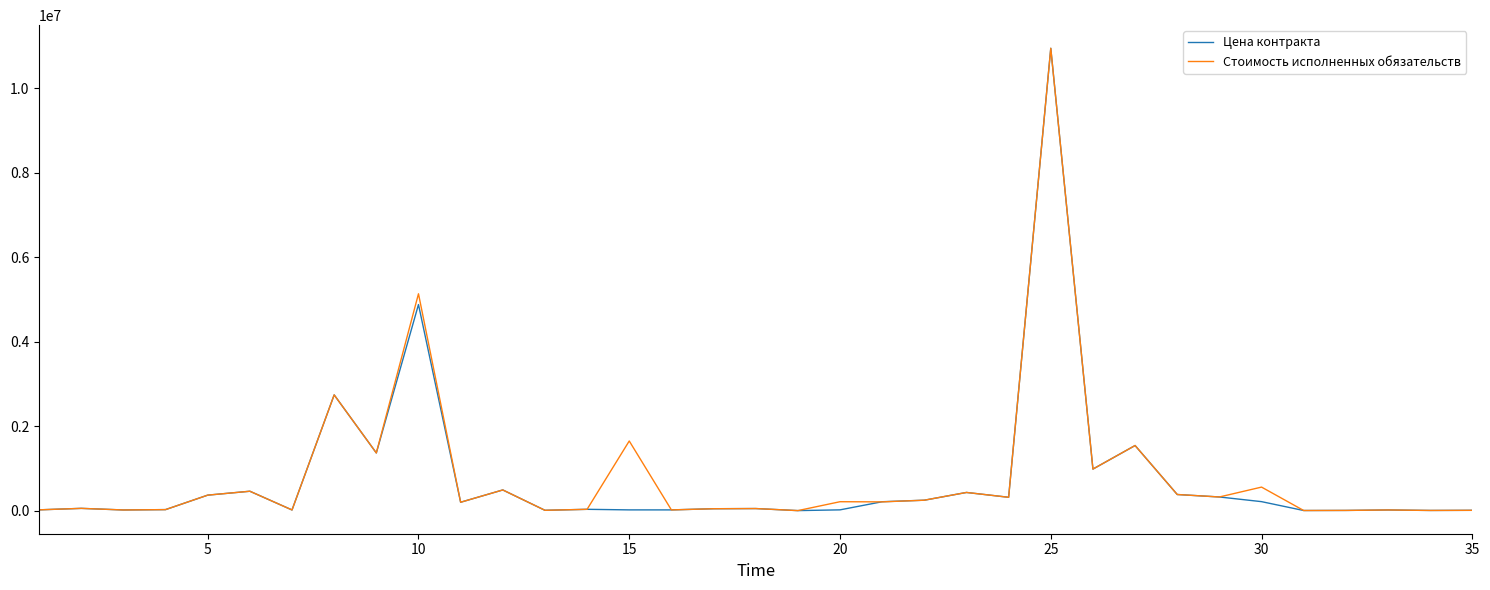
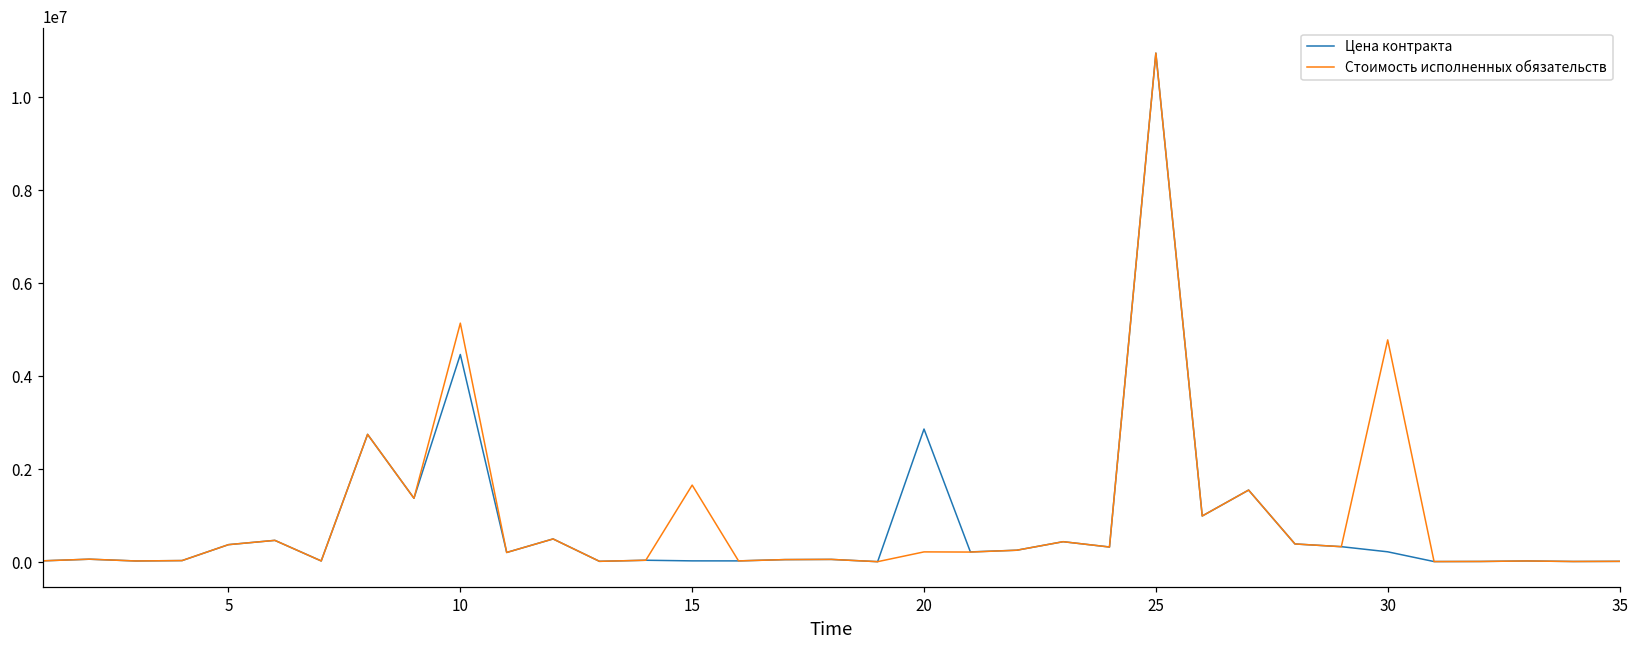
Цена контракта, 10: 4900000 -> 4500000
Цена контракта, 20: 0 -> 2900000
Стоимость исполненных обязательств, 30: 600000 -> 4800000
